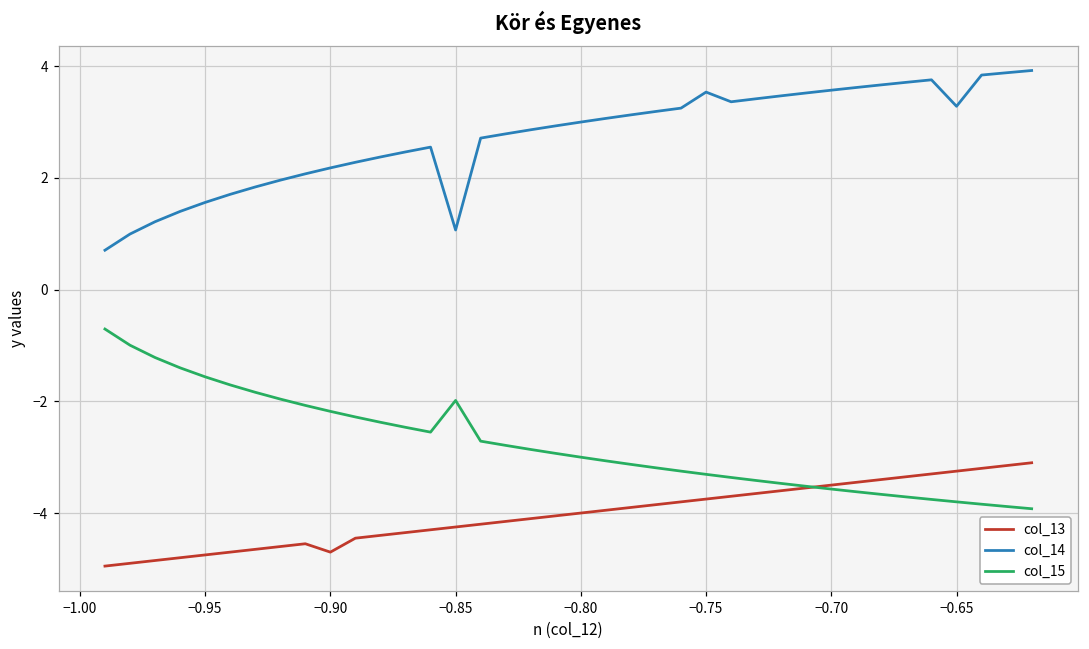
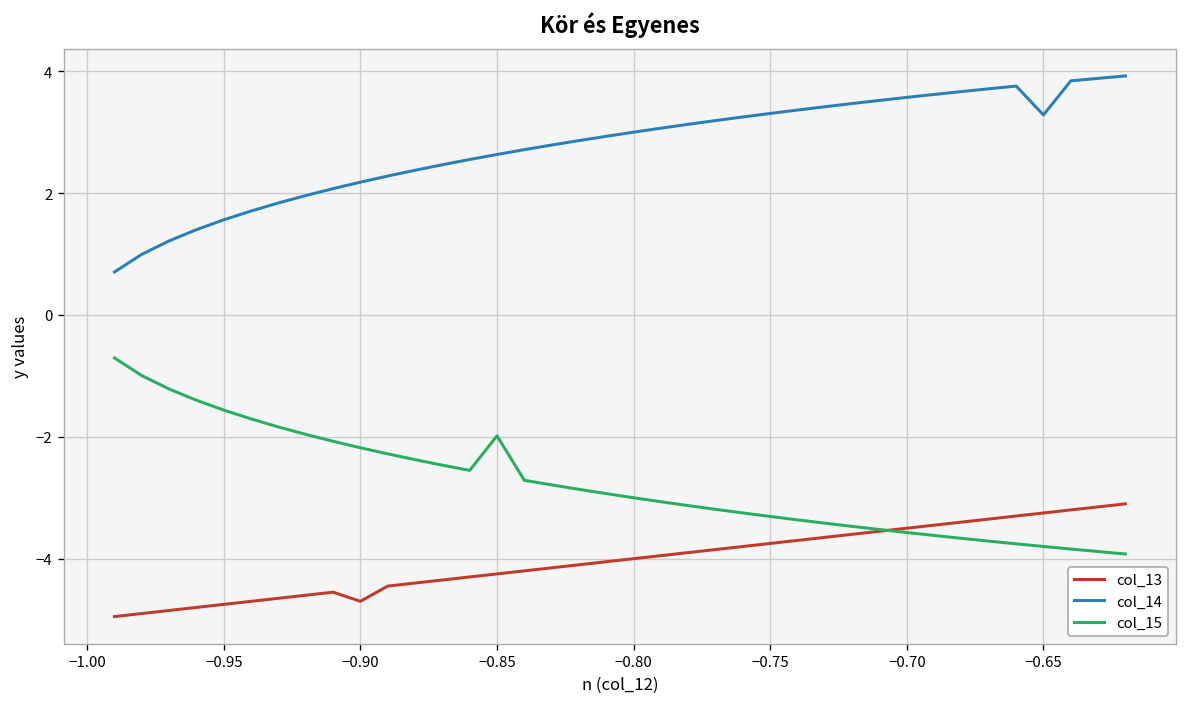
col_14, −0.85: 1.1 -> 2.6
col_14, −0.75: 3.5 -> 3.3
